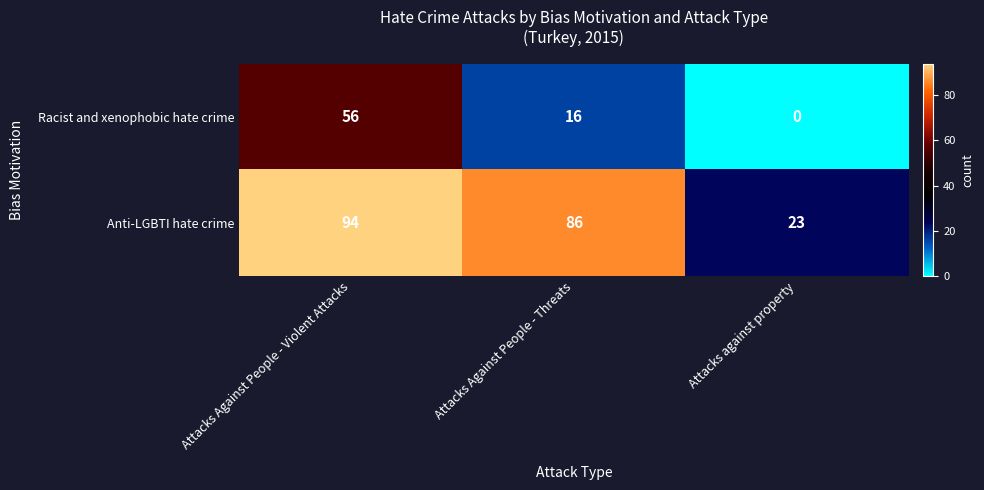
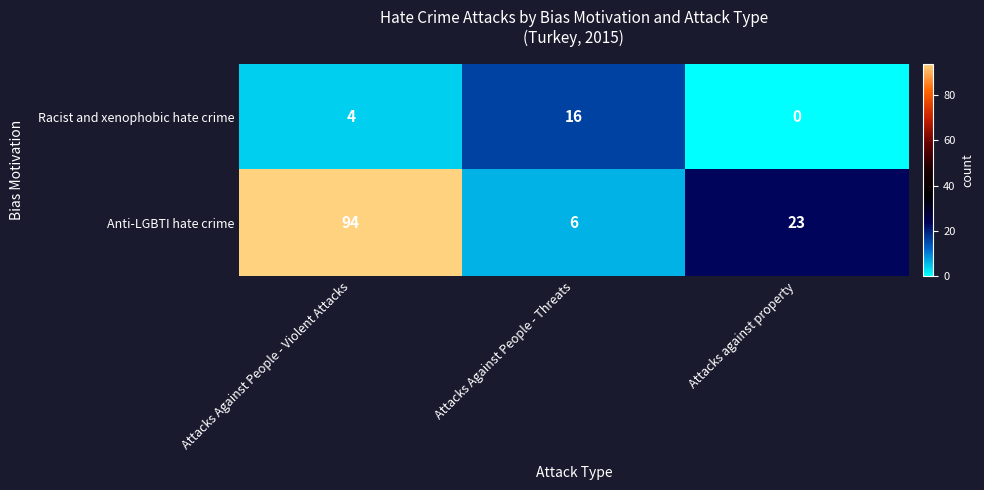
Racist and xenophobic hate crime, Attacks Against People - Violent Attacks: 56 -> 4
Anti-LGBTI hate crime, Attacks Against People - Threats: 86 -> 6
